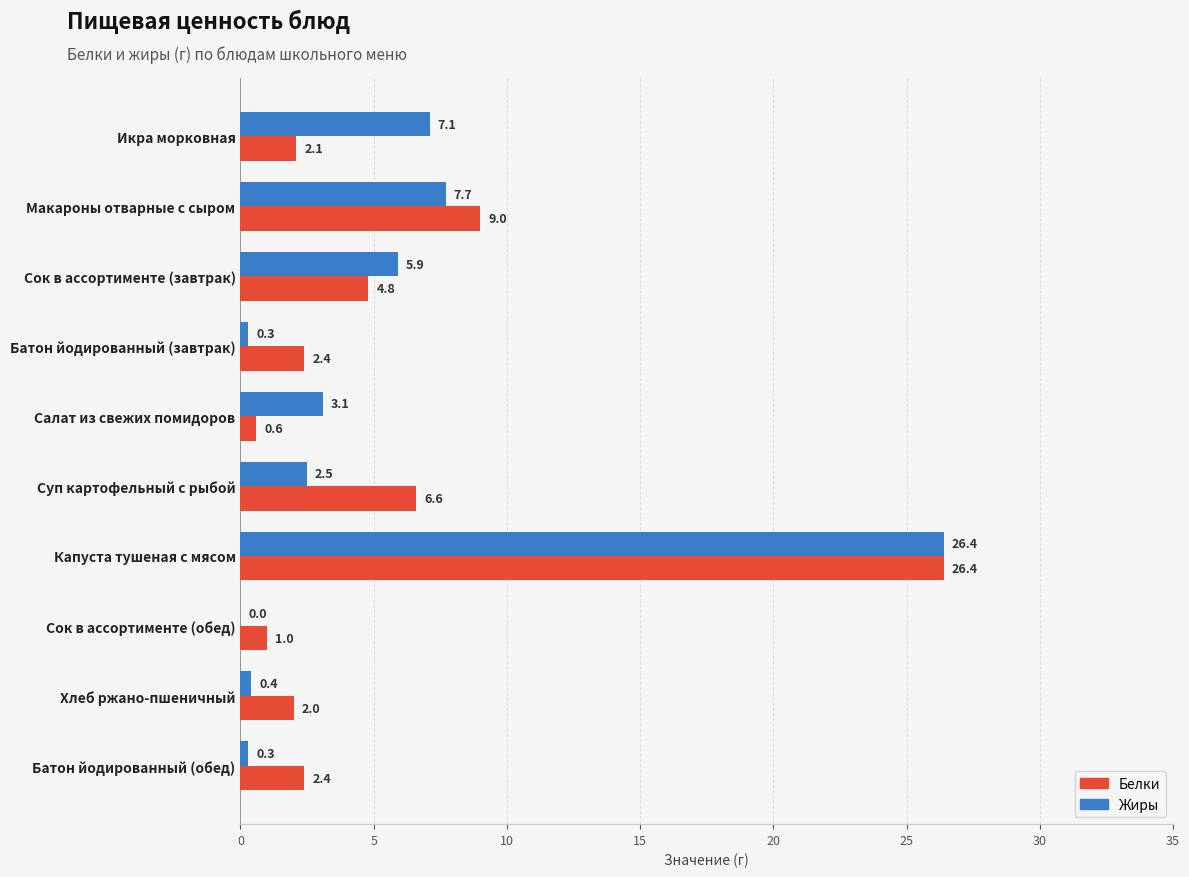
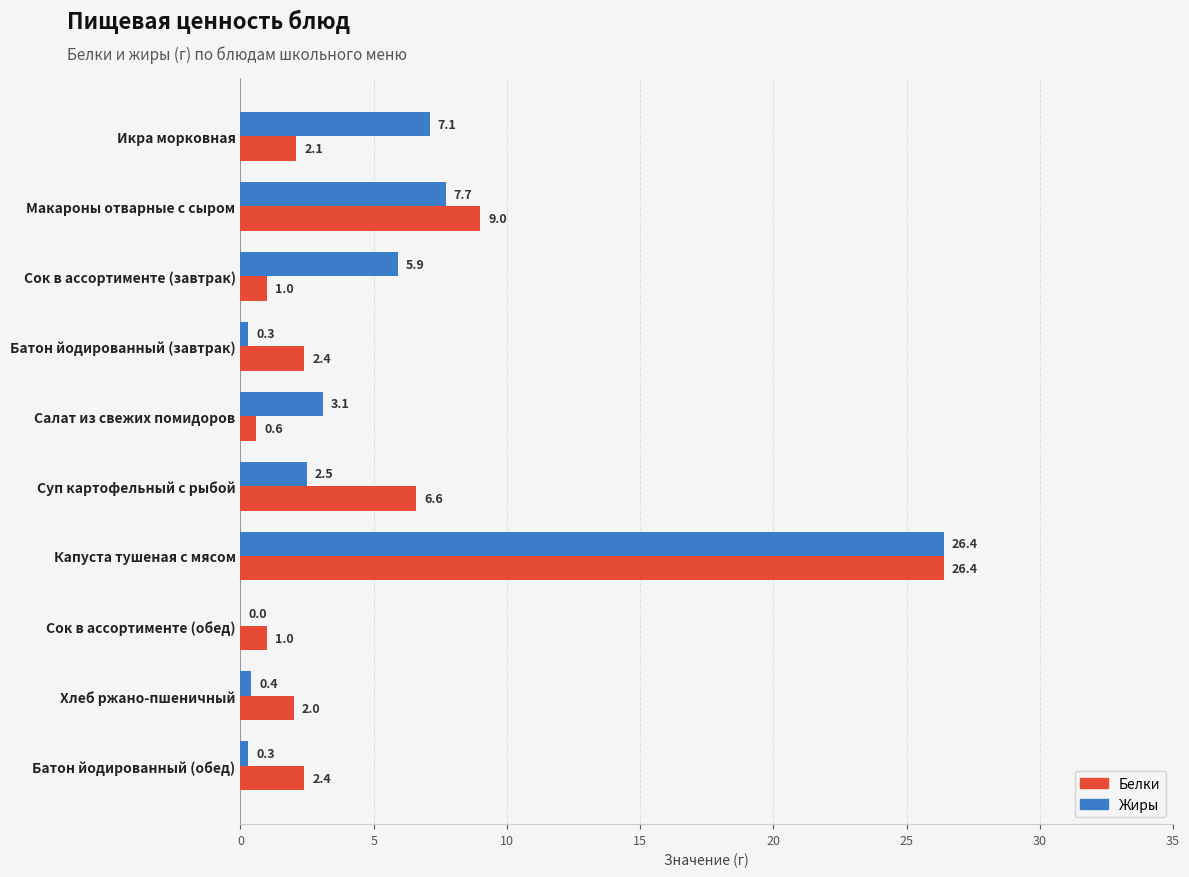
Белки, Сок в ассортименте (завтрак): 4.8 -> 1.0
